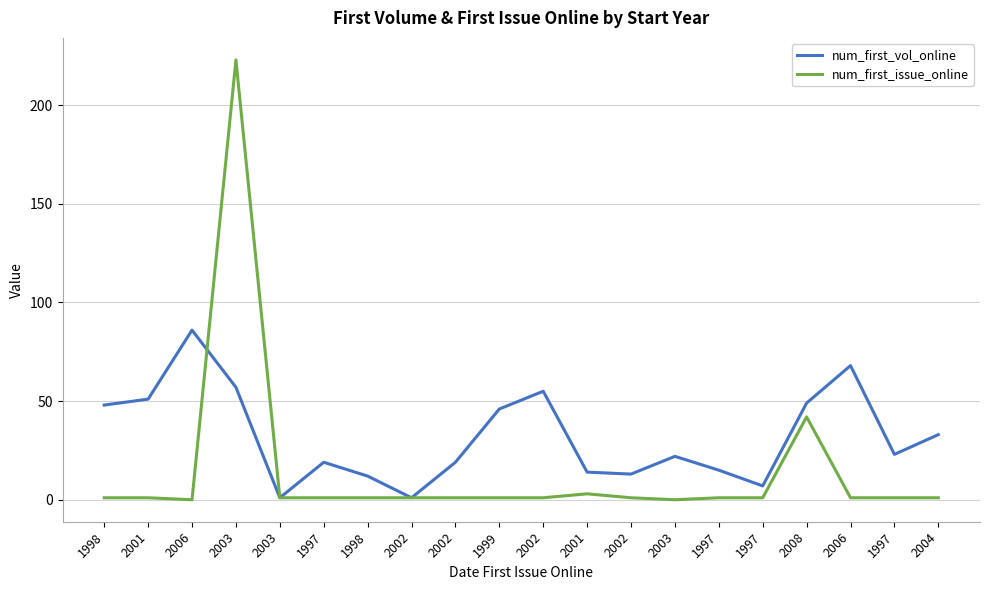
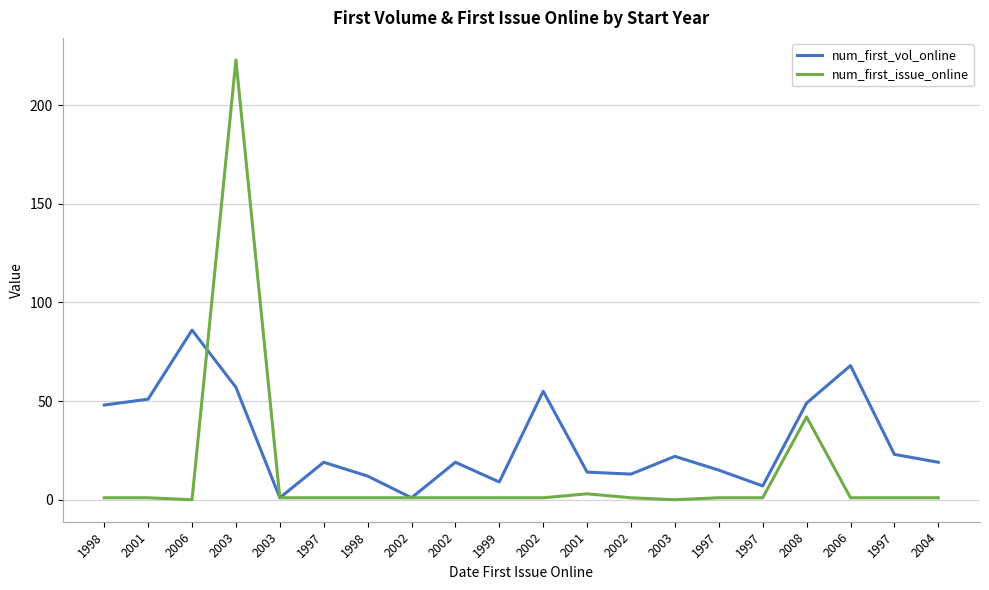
num_first_vol_online, 1999: 46 -> 9
num_first_vol_online, 2004: 33 -> 19
